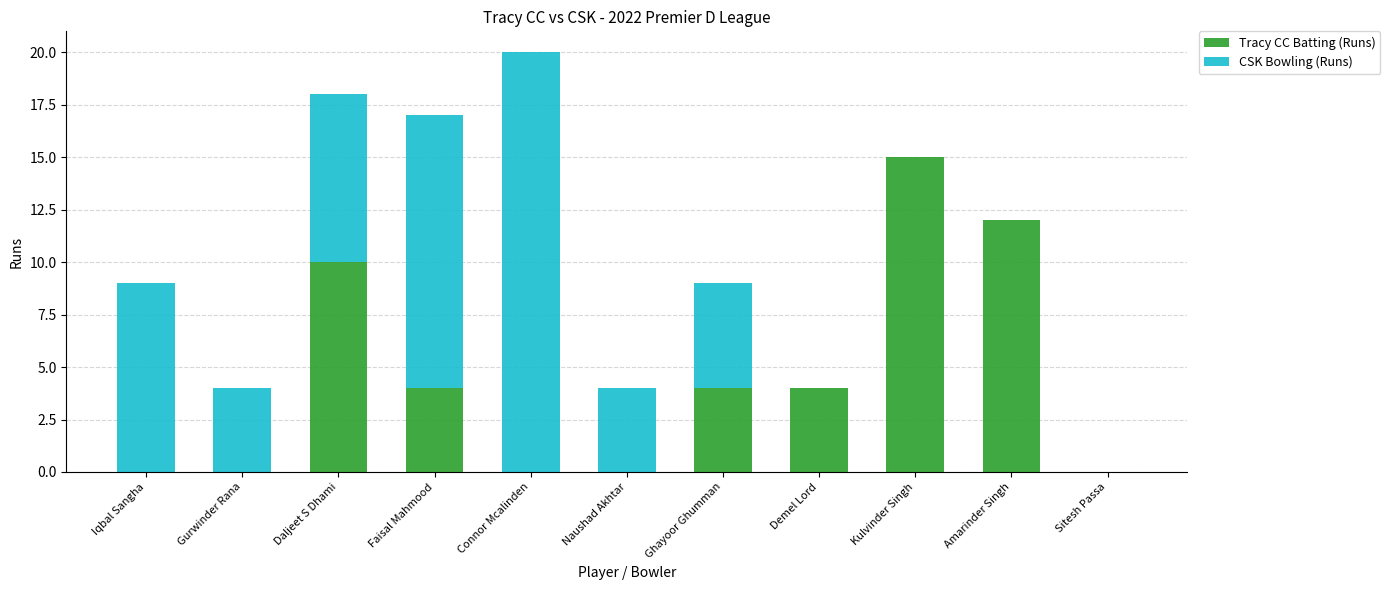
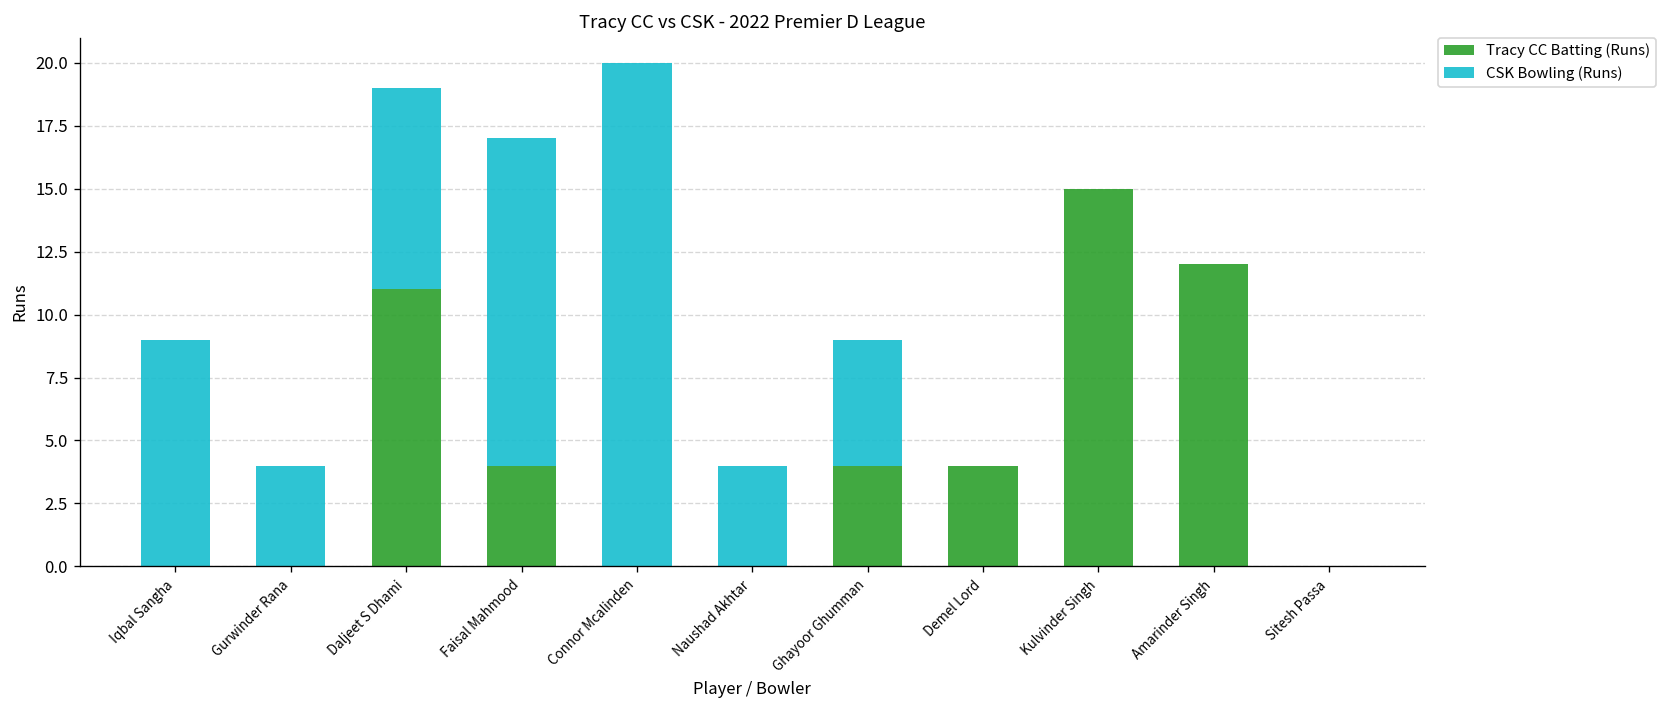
Tracy CC Batting (Runs), Daljeet S Dhami: 10 -> 11
